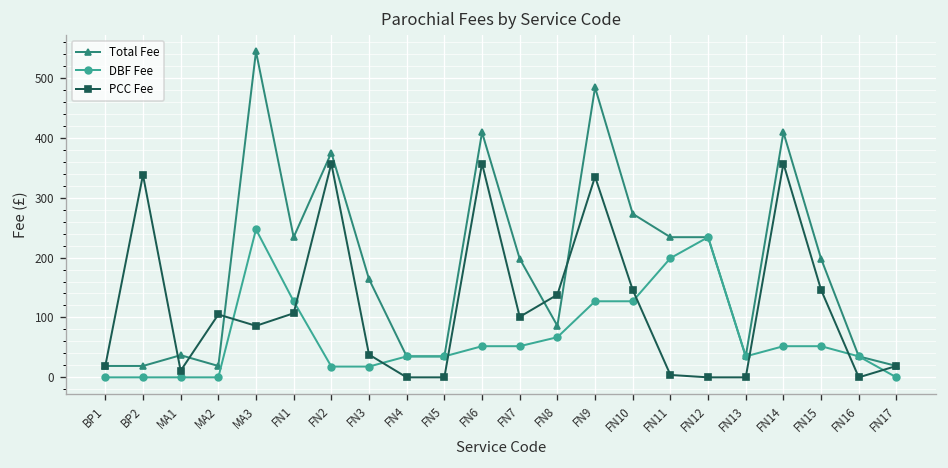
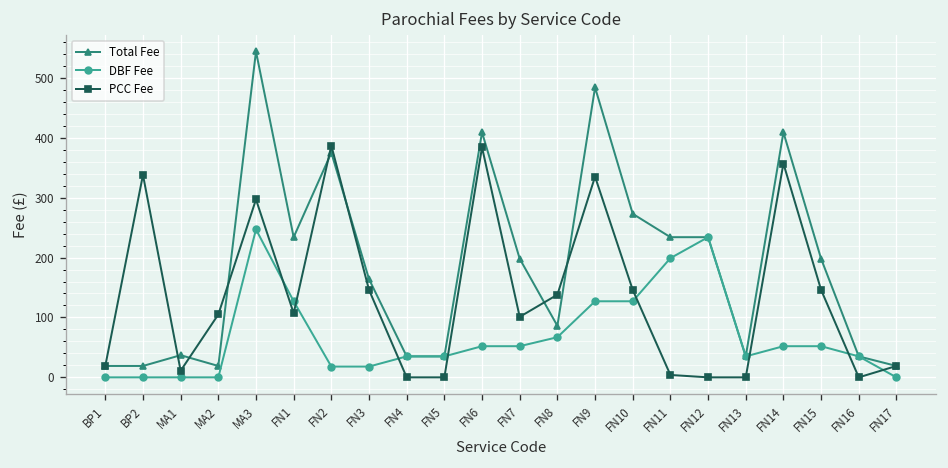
PCC Fee, MA3: 90 -> 300
PCC Fee, FN2: 360 -> 390
PCC Fee, FN3: 40 -> 150
PCC Fee, FN6: 360 -> 380
